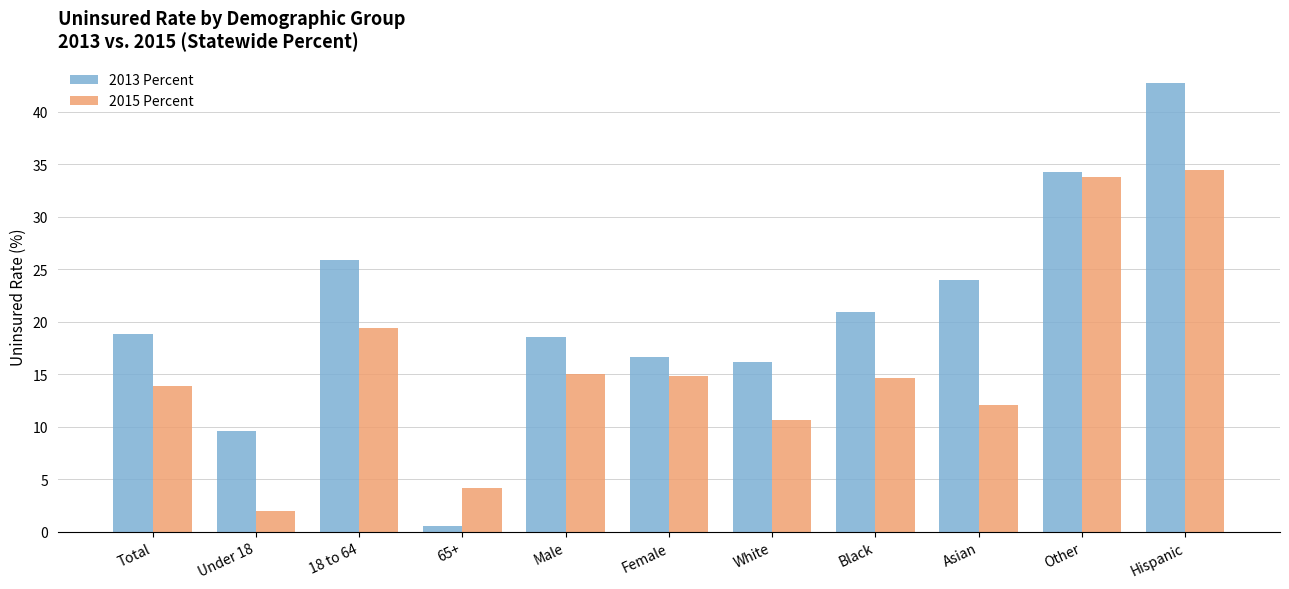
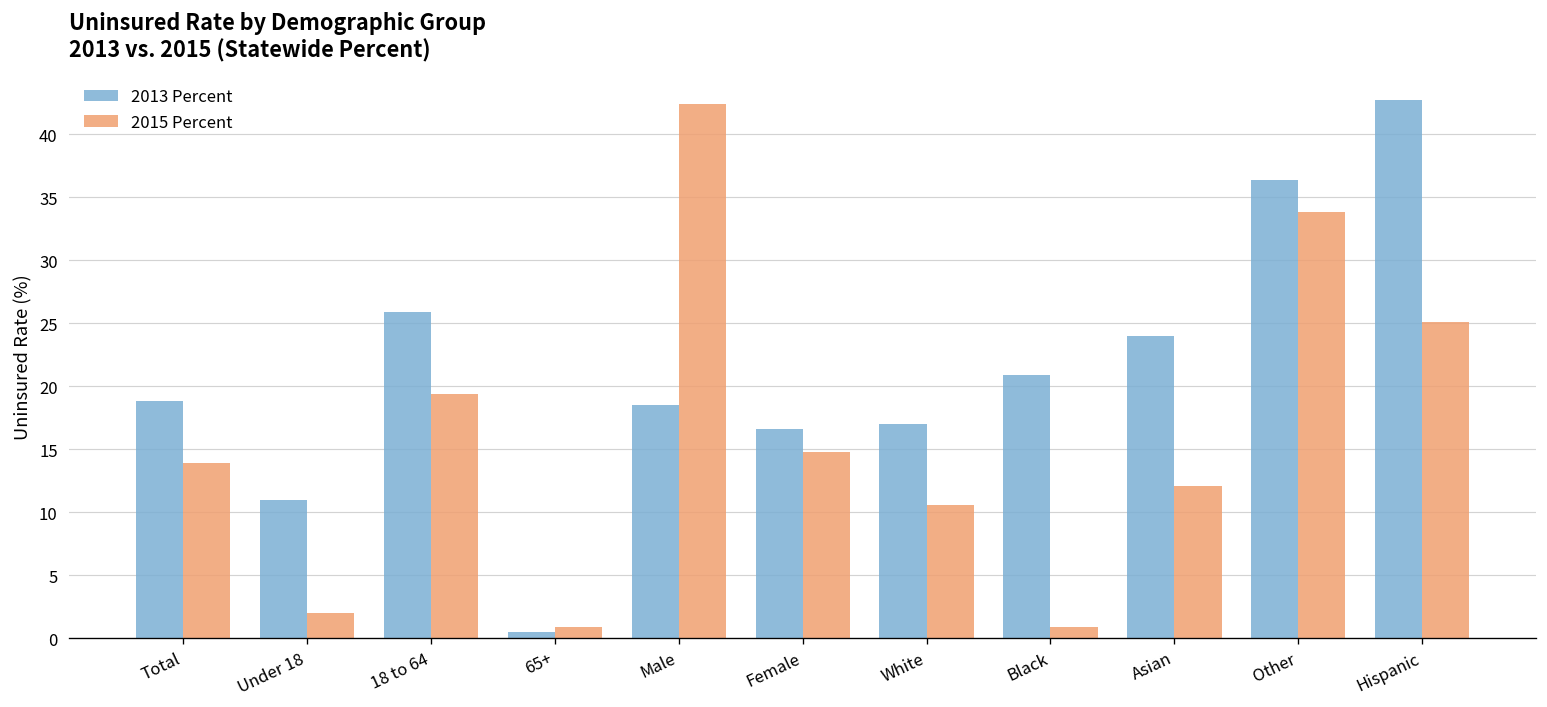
2013 Percent, Under 18: 9.6 -> 11.0
2015 Percent, 65+: 4.2 -> 0.9
2015 Percent, Male: 15.0 -> 42.4
2013 Percent, White: 16.2 -> 17.0
2015 Percent, Black: 14.6 -> 0.9
2013 Percent, Other: 34.3 -> 36.4
2015 Percent, Hispanic: 34.4 -> 25.1
